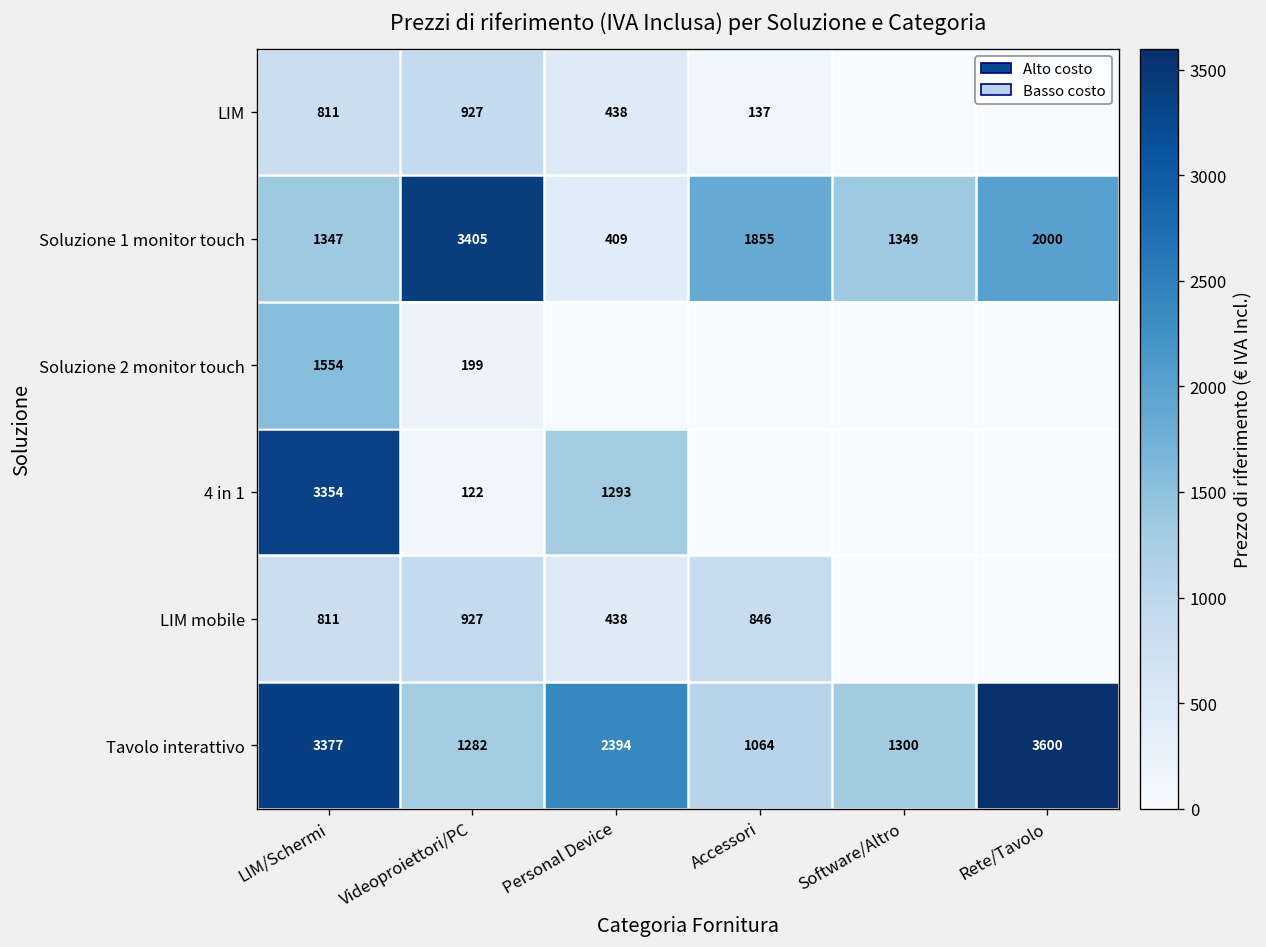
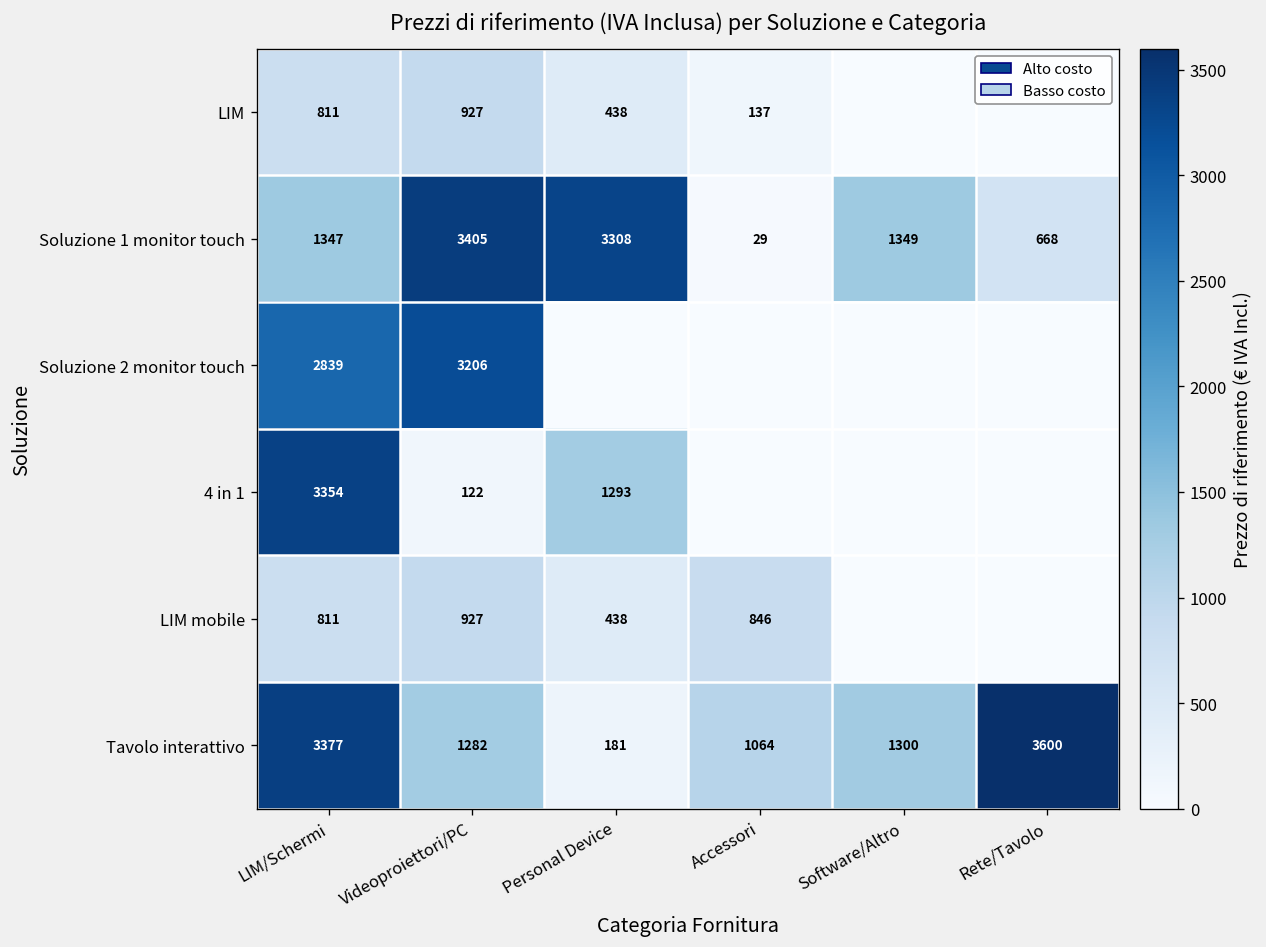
Soluzione 1 monitor touch, Personal Device: 409 -> 3308
Soluzione 1 monitor touch, Accessori: 1855 -> 29
Soluzione 1 monitor touch, Rete/Tavolo: 2000 -> 668
Soluzione 2 monitor touch, LIM/Schermi: 1554 -> 2839
Soluzione 2 monitor touch, Videoproiettori/PC: 199 -> 3206
Tavolo interattivo, Personal Device: 2394 -> 181
